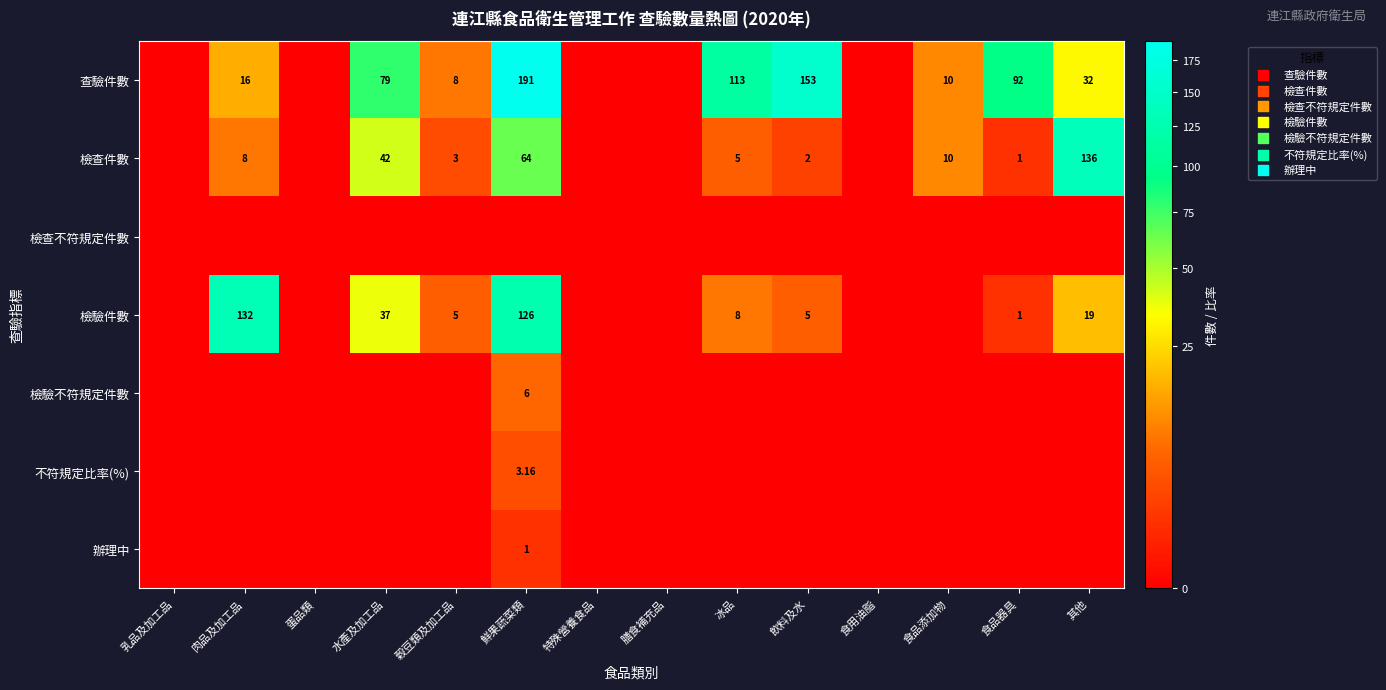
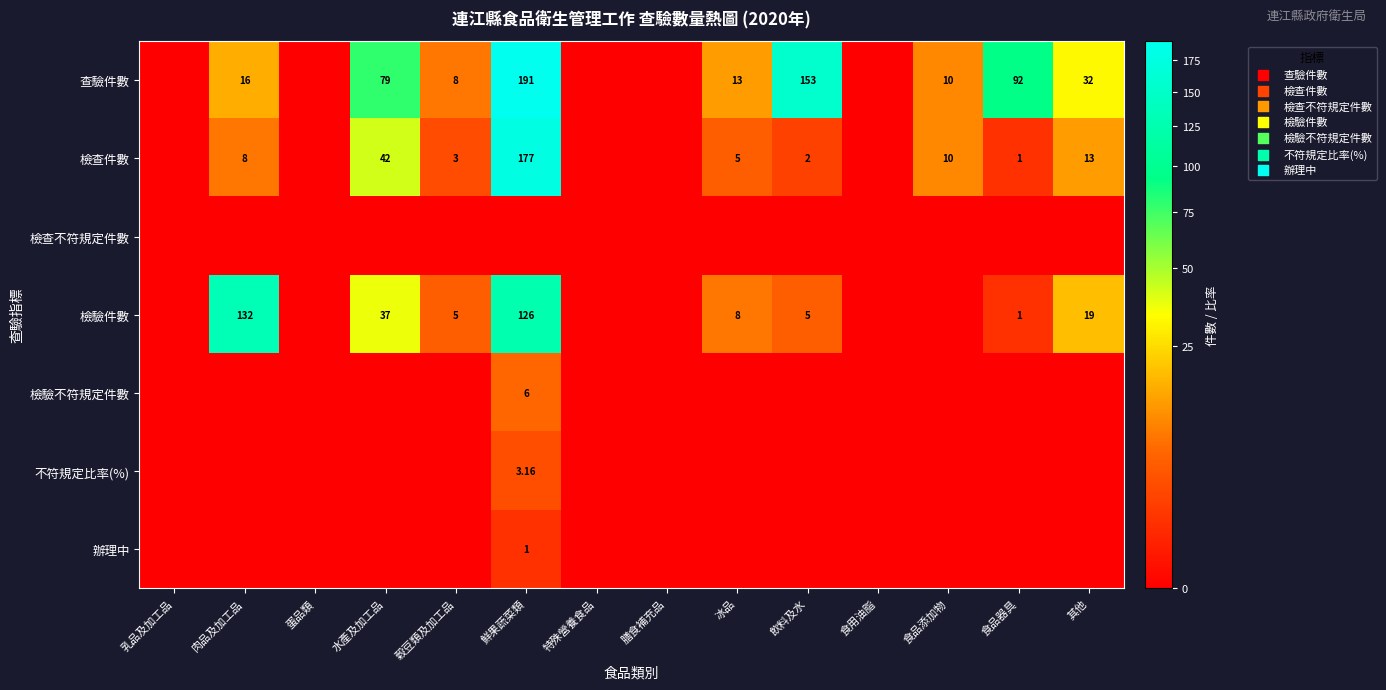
查驗件數, 冰品: 113 -> 13
檢查件數, 鮮果蔬菜類: 64 -> 177
檢查件數, 其他: 136 -> 13
